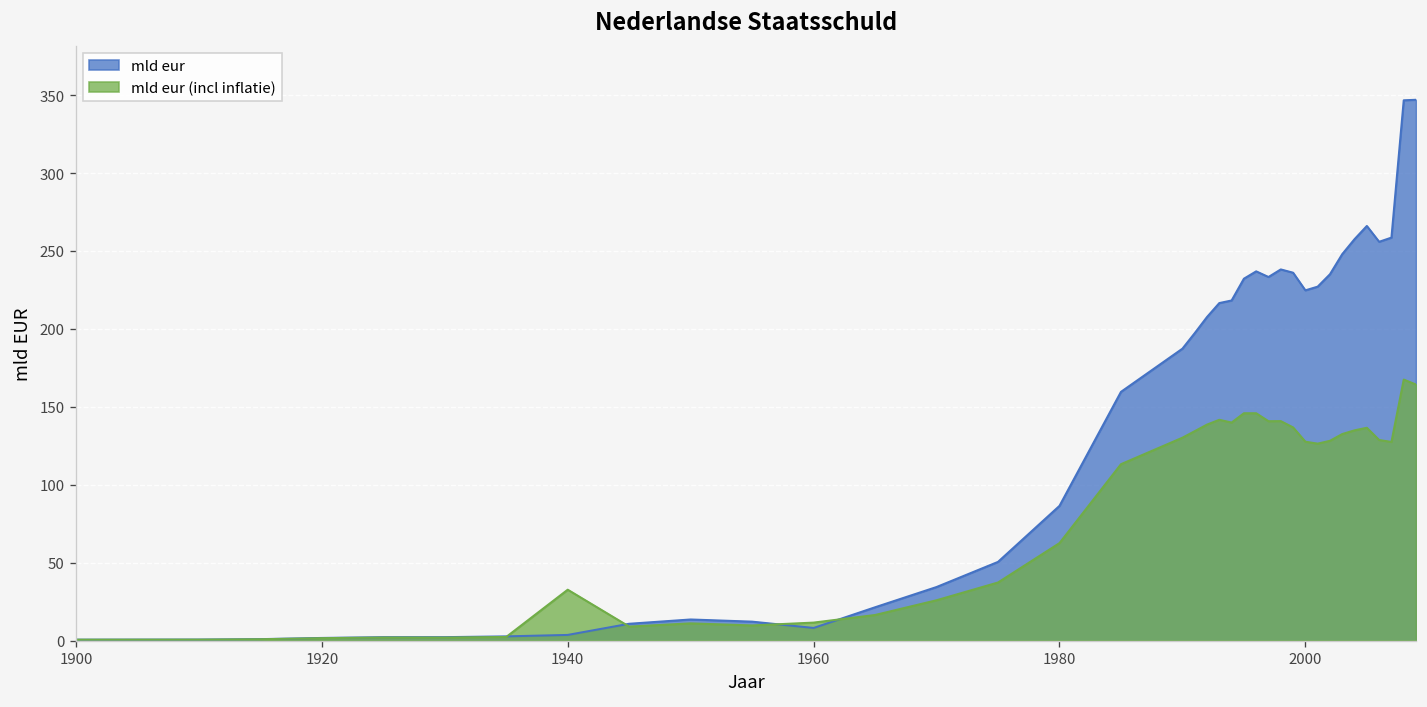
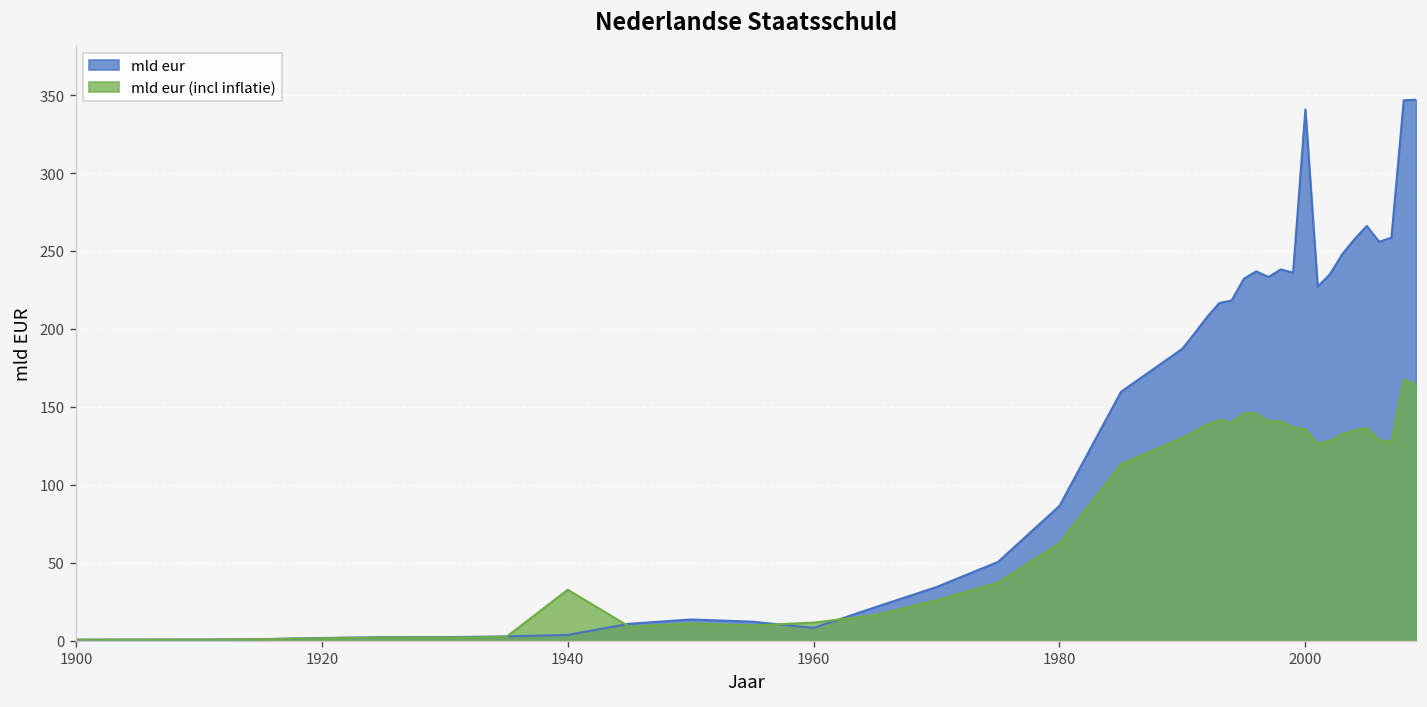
mld eur, 2000: 225 -> 341
mld eur (incl inflatie), 2000: 128 -> 136
